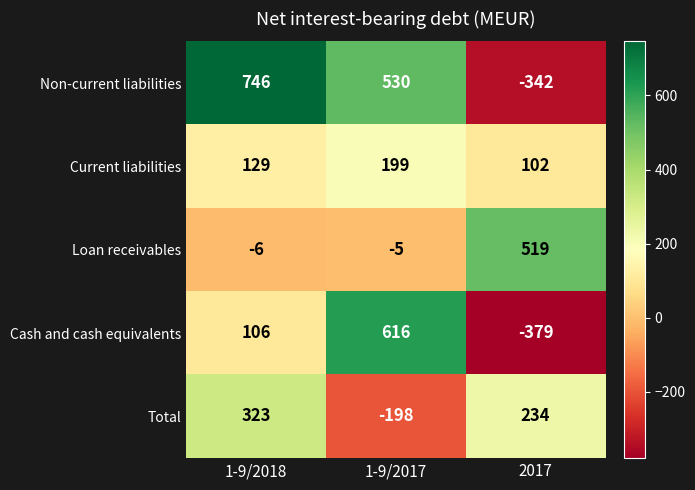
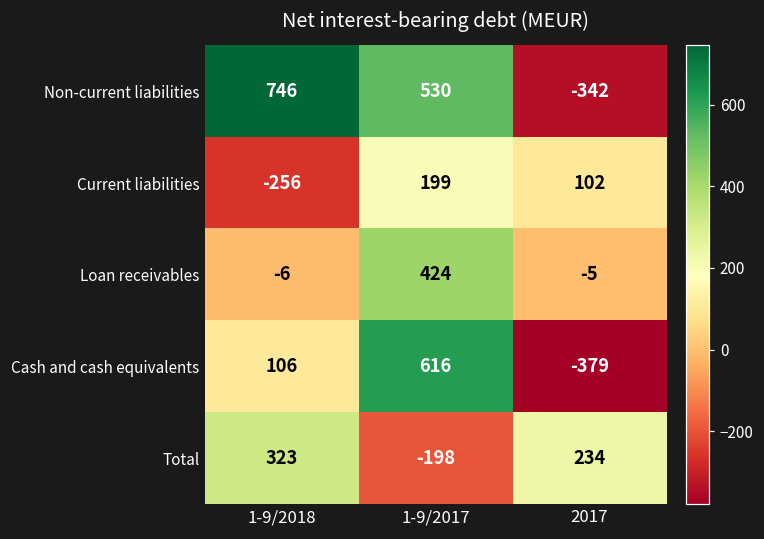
Current liabilities, 1-9/2018: 129 -> -256
Loan receivables, 1-9/2017: -5 -> 424
Loan receivables, 2017: 519 -> -5
